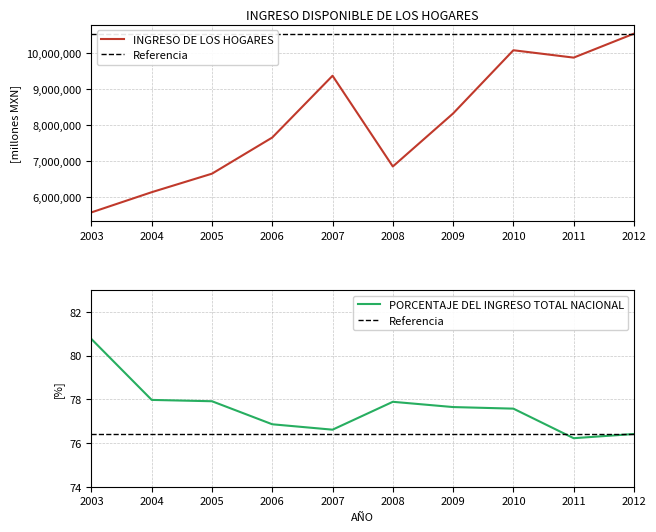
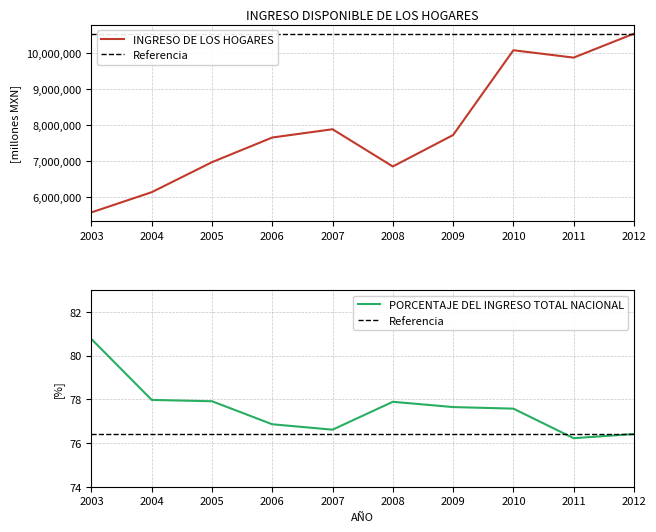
INGRESO DISPONIBLE DE LOS HOGARES, 2005: 6,600,000 -> 7,000,000
INGRESO DISPONIBLE DE LOS HOGARES, 2007: 9,400,000 -> 7,900,000
INGRESO DISPONIBLE DE LOS HOGARES, 2009: 8,300,000 -> 7,700,000
